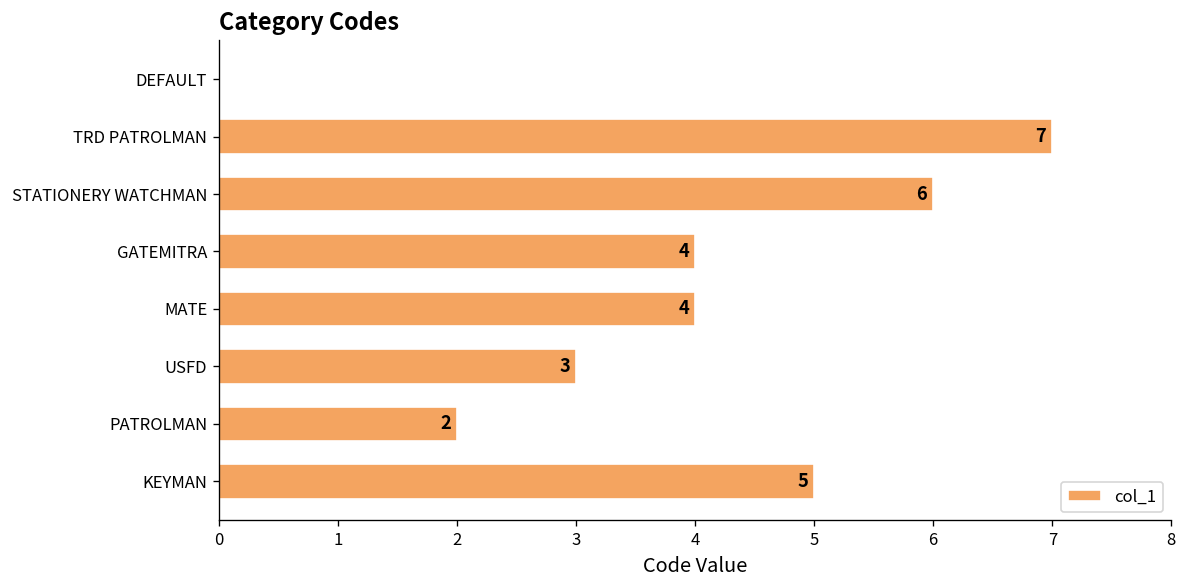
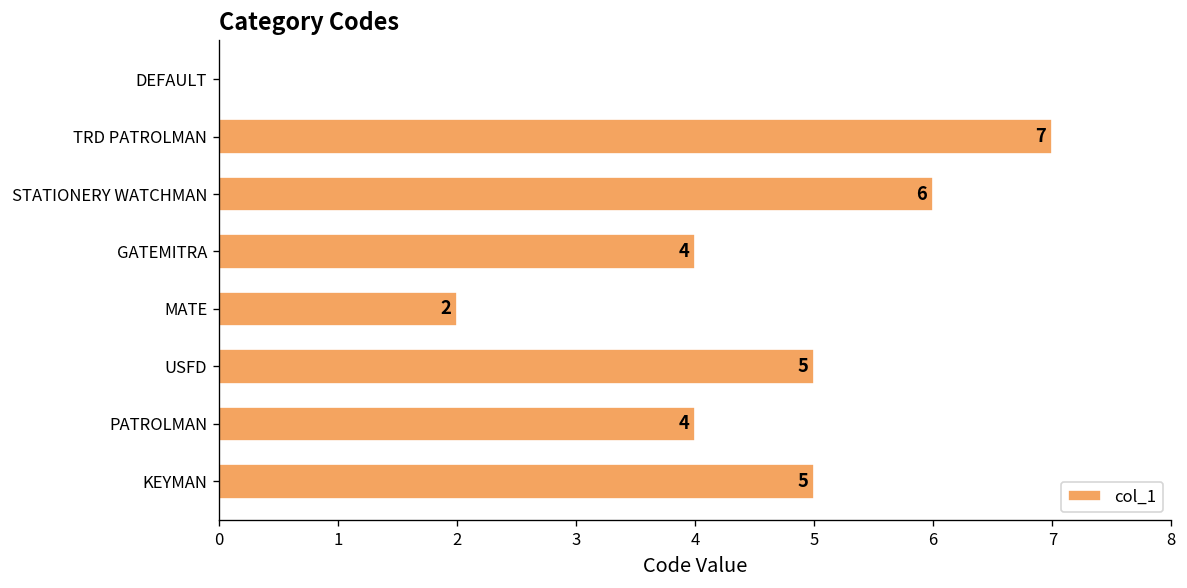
MATE: 4 -> 2
USFD: 3 -> 5
PATROLMAN: 2 -> 4
